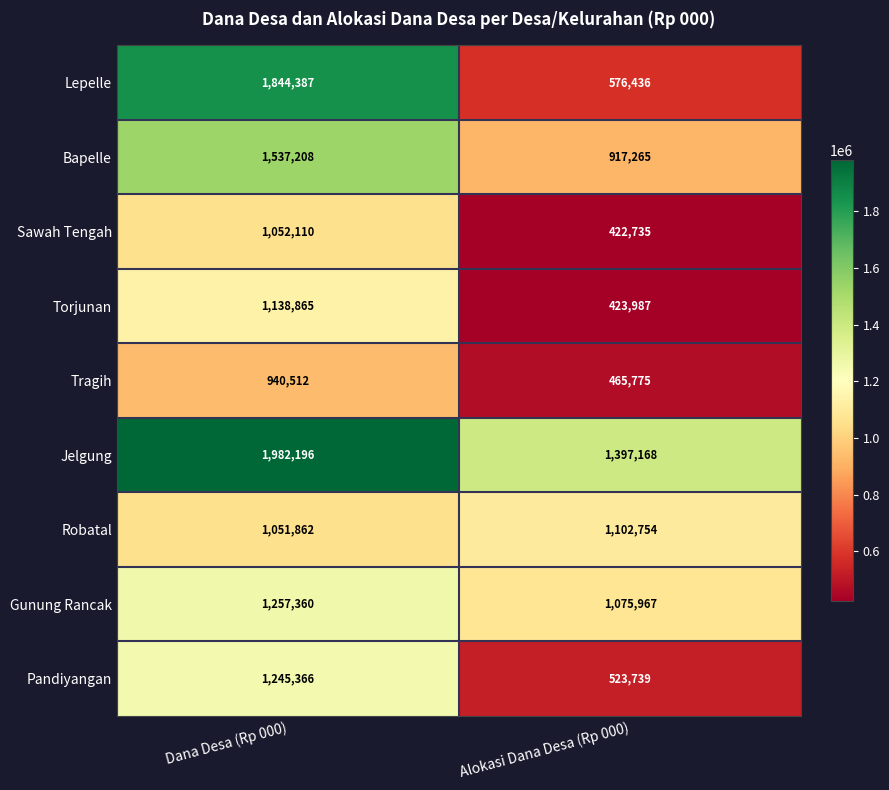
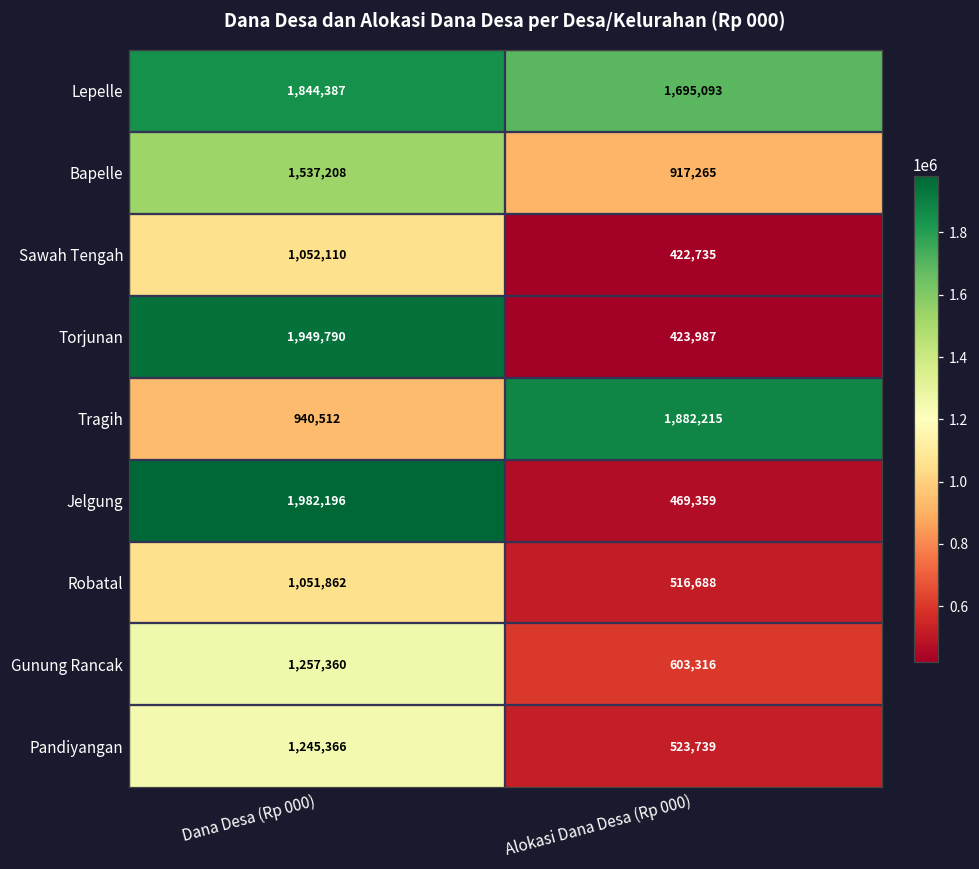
Lepelle, Alokasi Dana Desa (Rp 000): 576,436 -> 1,695,093
Torjunan, Dana Desa (Rp 000): 1,138,865 -> 1,949,790
Tragih, Alokasi Dana Desa (Rp 000): 465,775 -> 1,882,215
Jelgung, Alokasi Dana Desa (Rp 000): 1,397,168 -> 469,359
Robatal, Alokasi Dana Desa (Rp 000): 1,102,754 -> 516,688
Gunung Rancak, Alokasi Dana Desa (Rp 000): 1,075,967 -> 603,316
